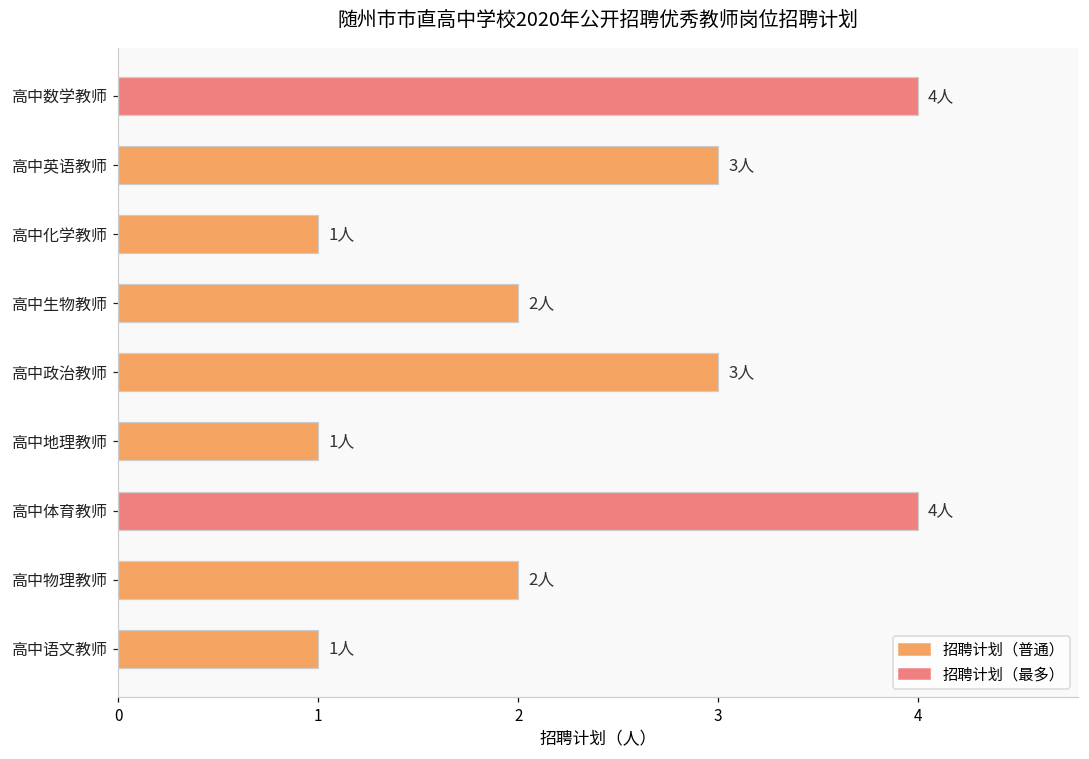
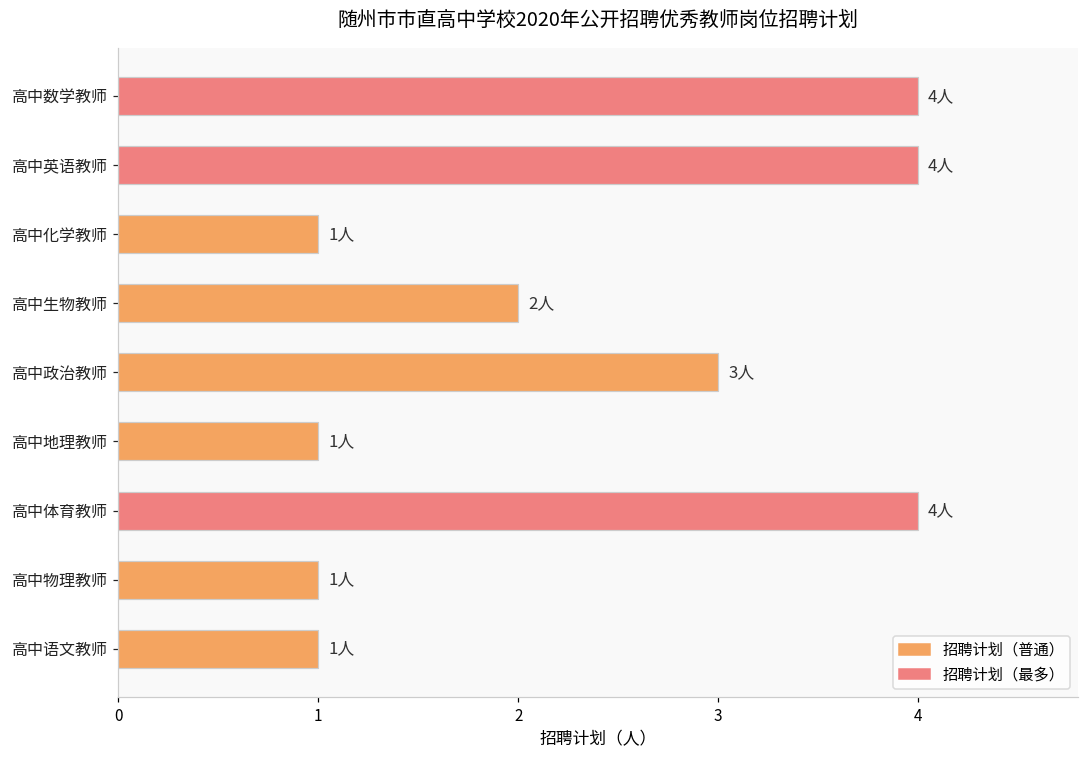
高中英语教师: 3人 -> 4人
高中物理教师: 2人 -> 1人
